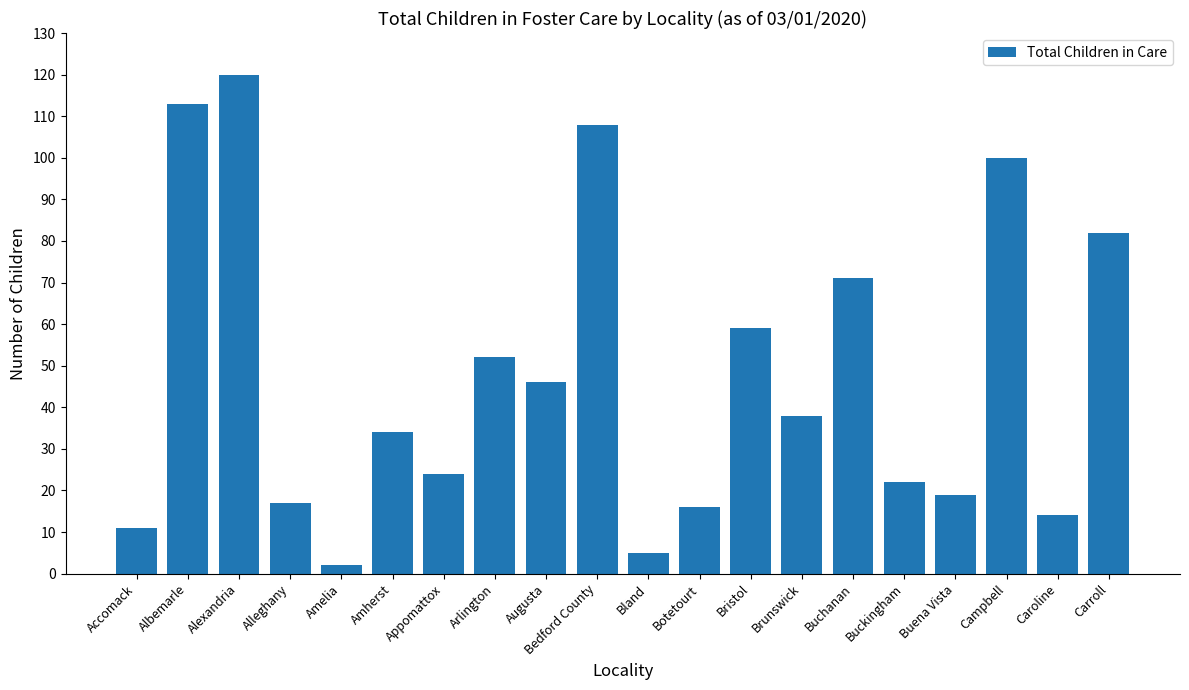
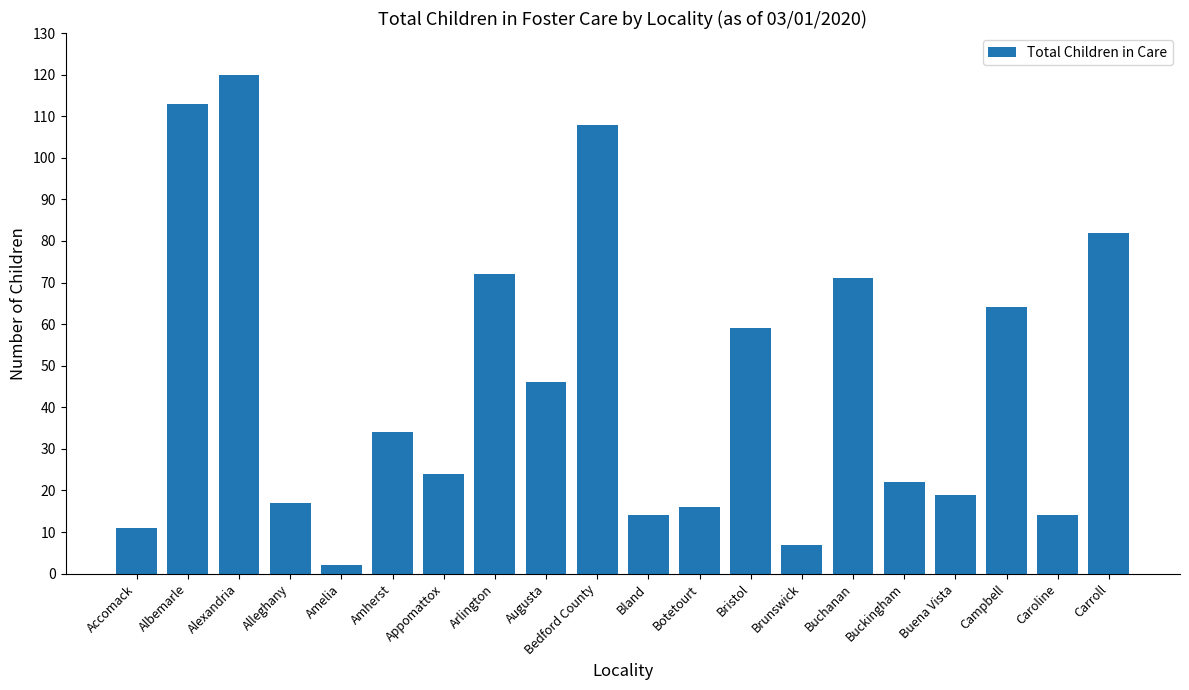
Arlington: 52 -> 72
Bland: 5 -> 14
Brunswick: 38 -> 7
Campbell: 100 -> 64
